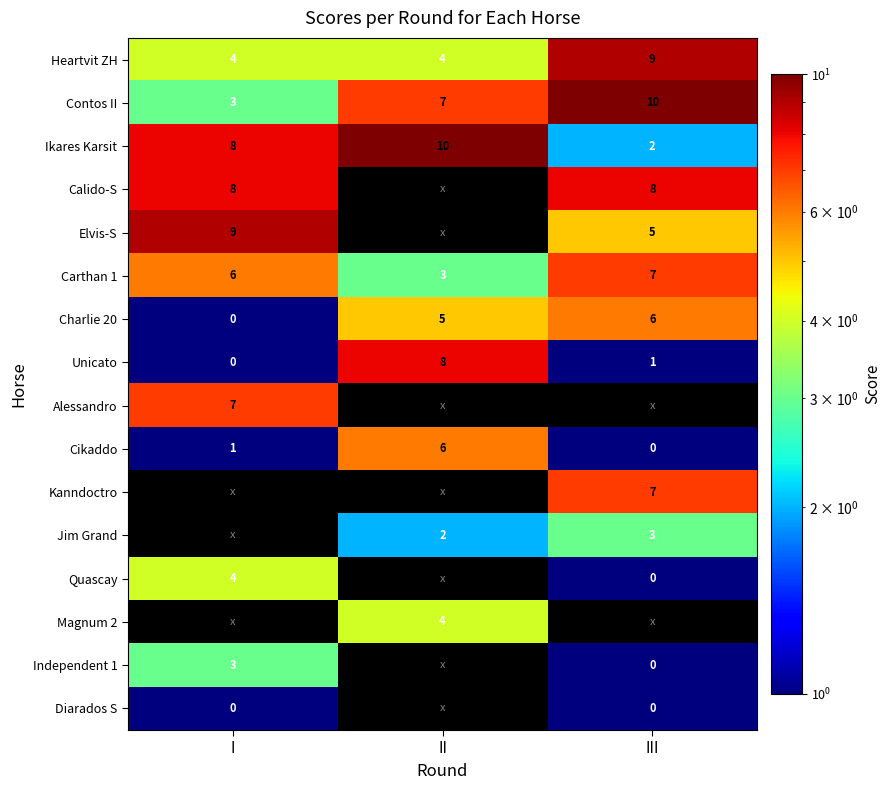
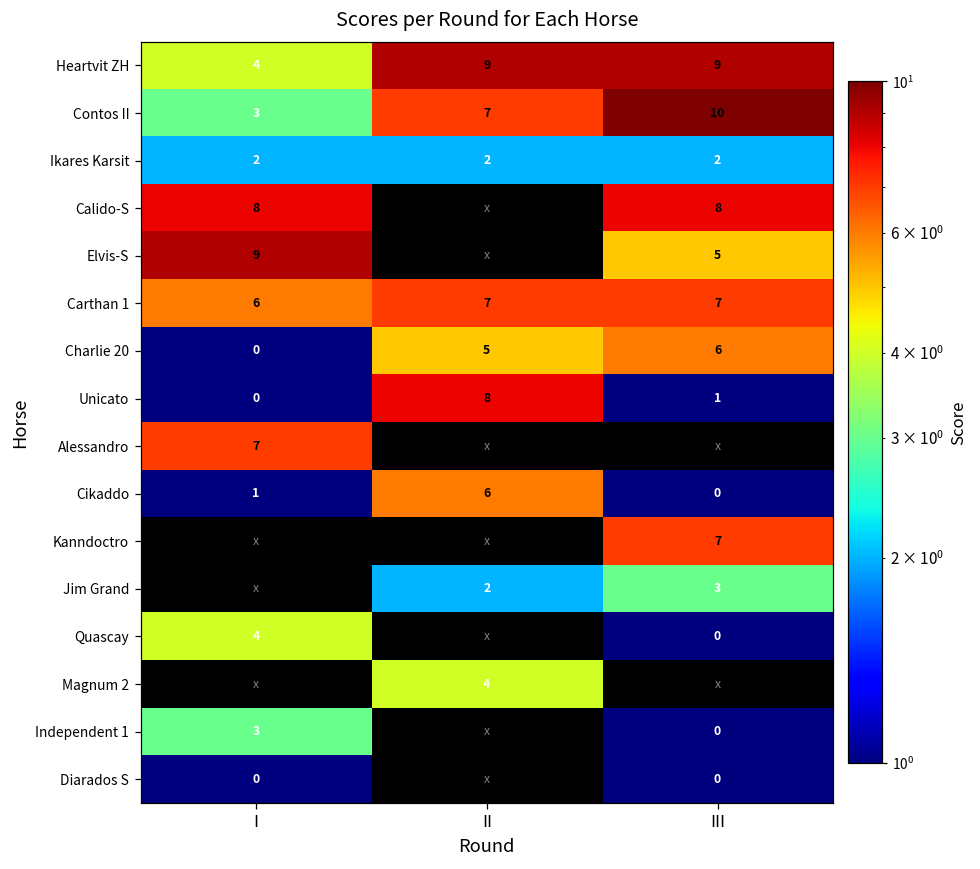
Heartvit ZH, II: 4 -> 9
Ikares Karsit, I: 8 -> 2
Ikares Karsit, II: 10 -> 2
Carthan 1, II: 3 -> 7
